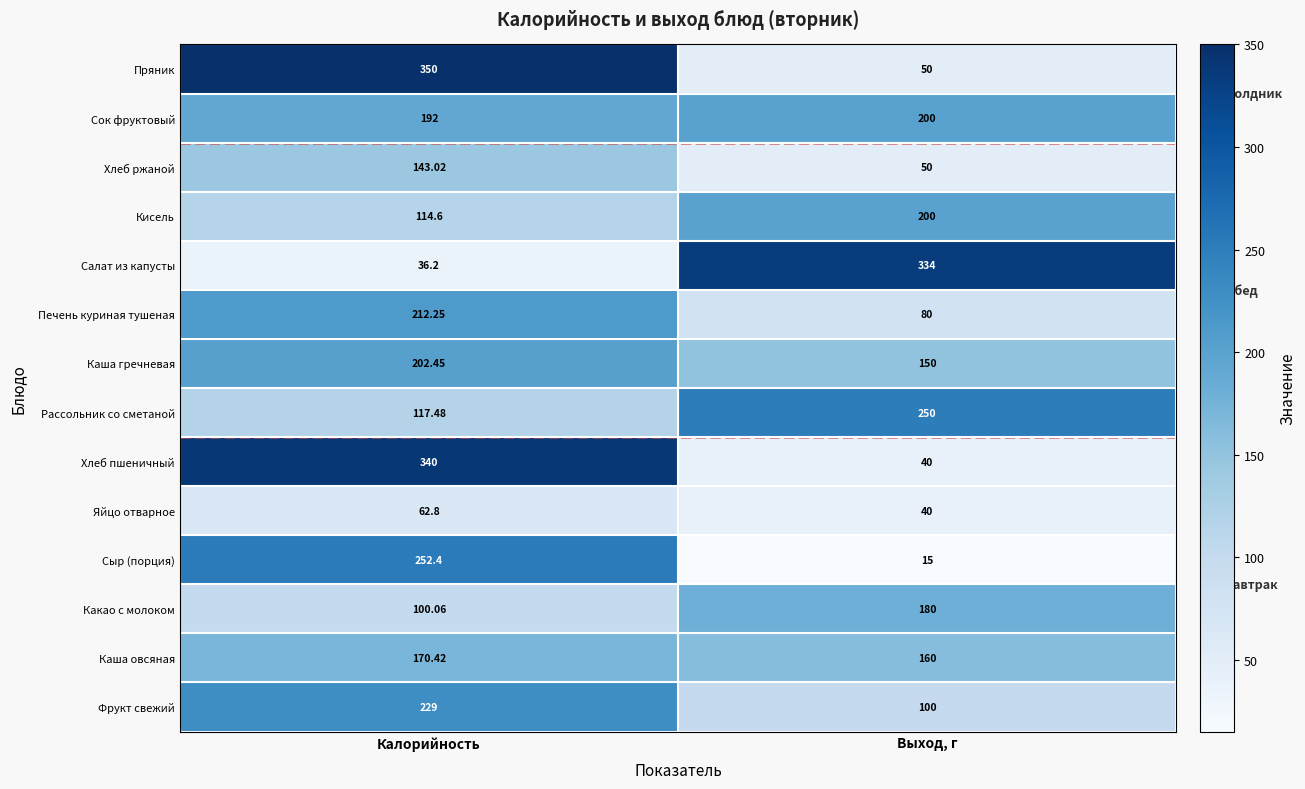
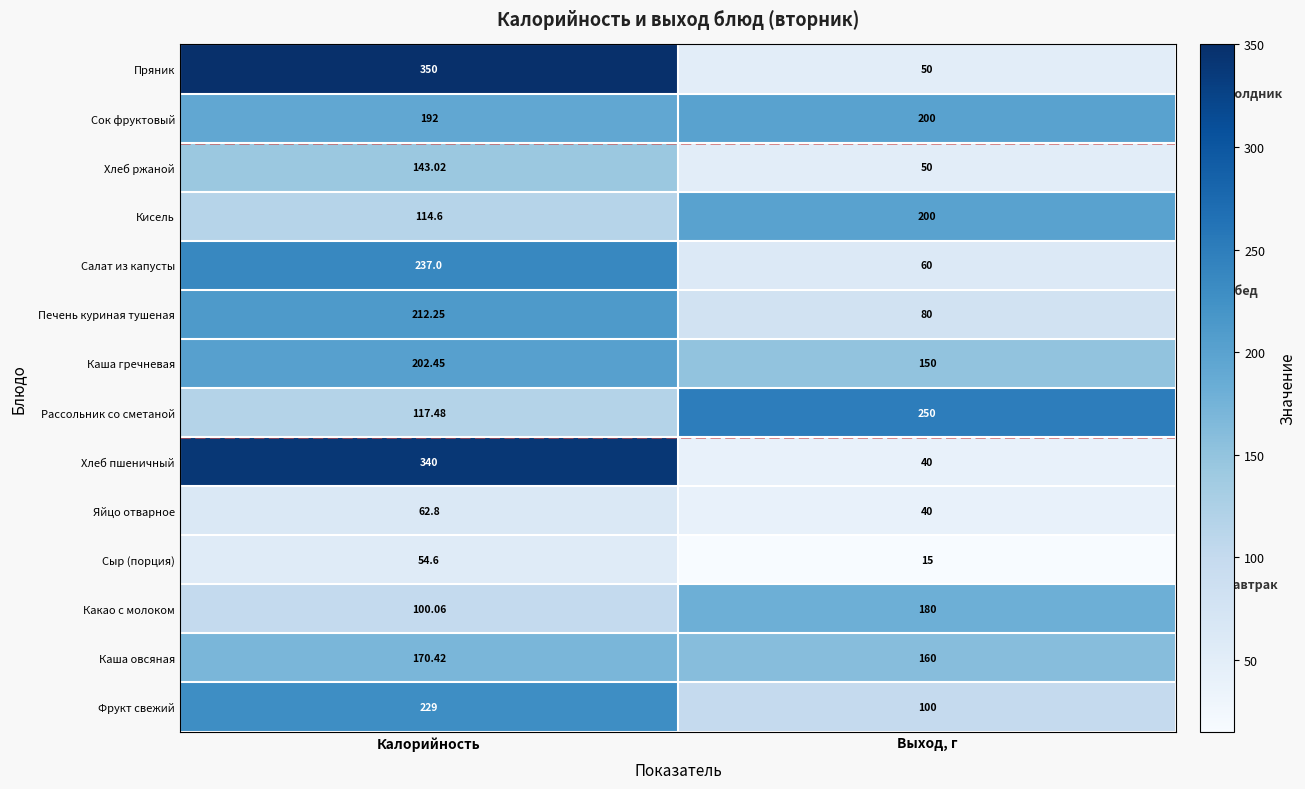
Салат из капусты, Калорийность: 36.2 -> 237.0
Салат из капусты, Выход, г: 334 -> 60
Сыр (порция), Калорийность: 252.4 -> 54.6
